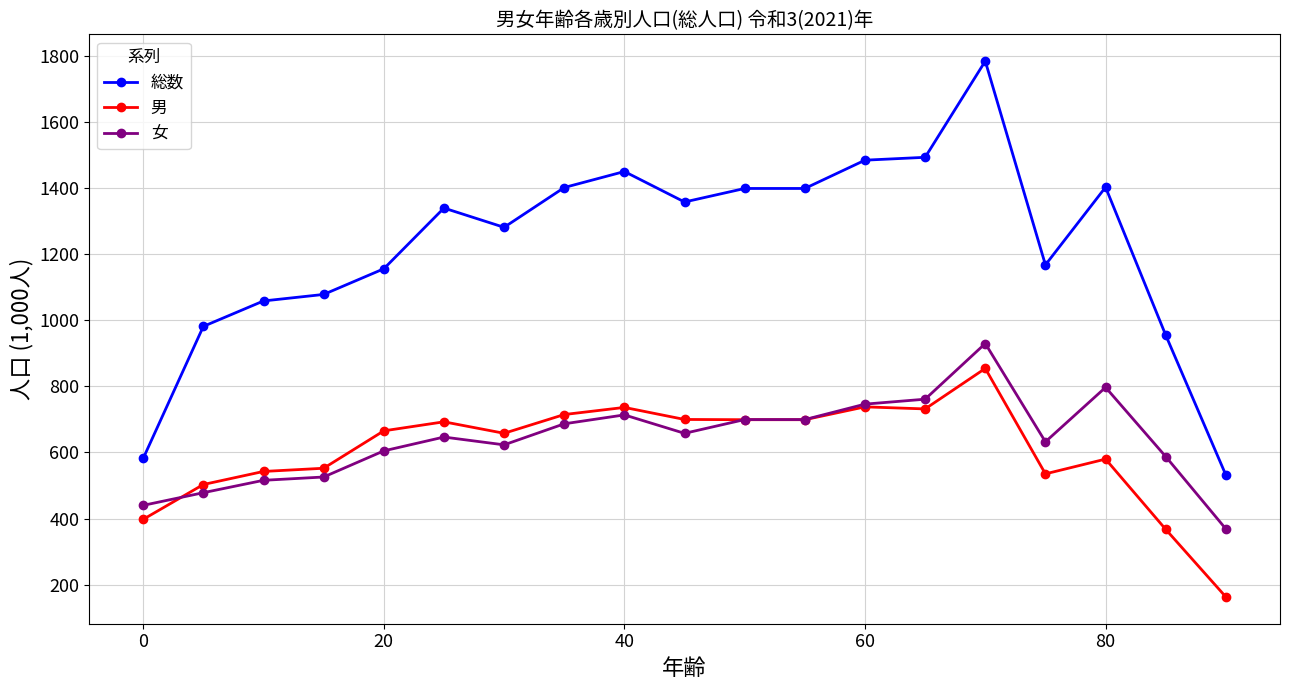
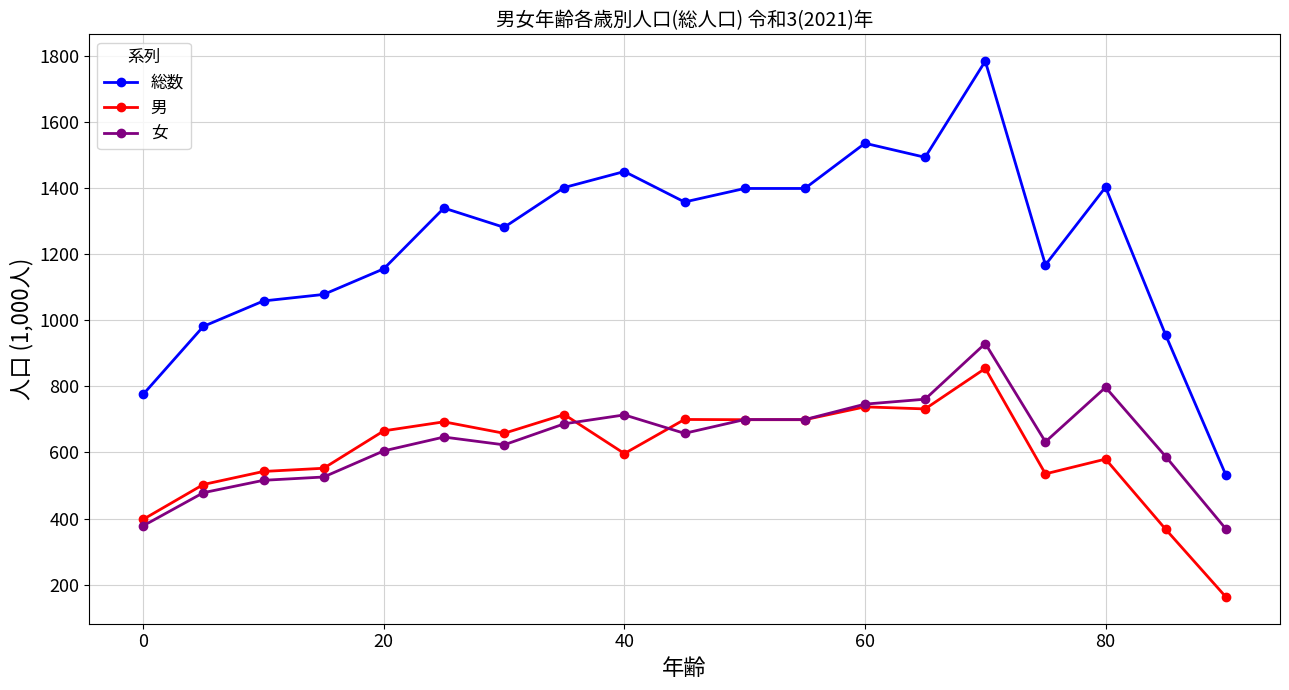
総数, 0: 580 -> 780
女, 0: 440 -> 380
男, 40: 740 -> 600
総数, 60: 1480 -> 1540
